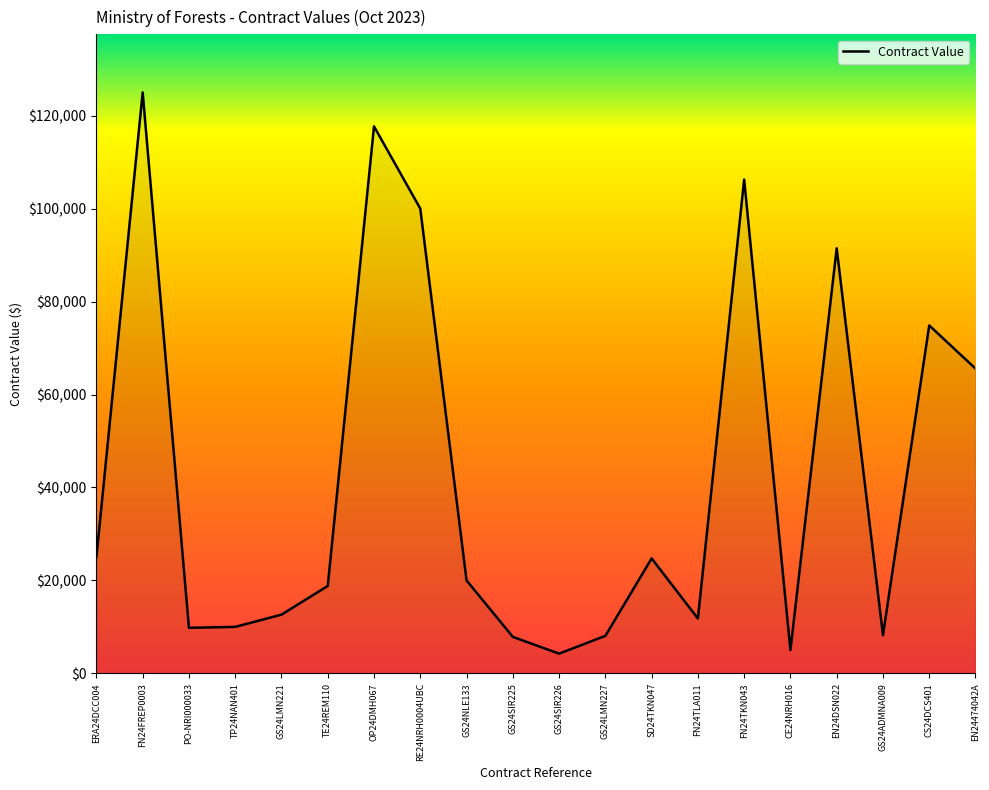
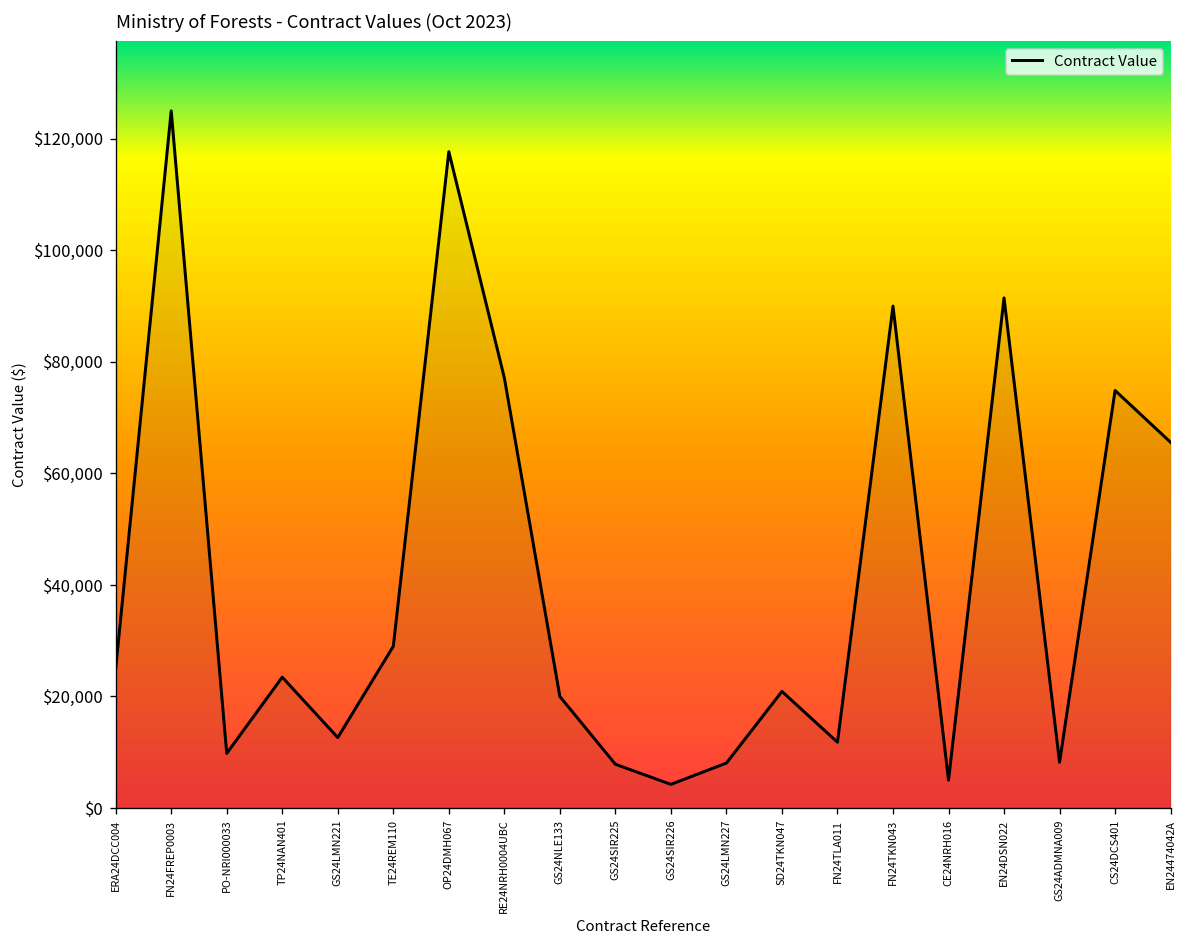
TP24NAN401: $10,000 -> $23,000
TE24REM110: $19,000 -> $29,000
RE24NRH0004UBC: $100,000 -> $77,000
SD24TKN047: $25,000 -> $21,000
FN24TKN043: $106,000 -> $90,000
